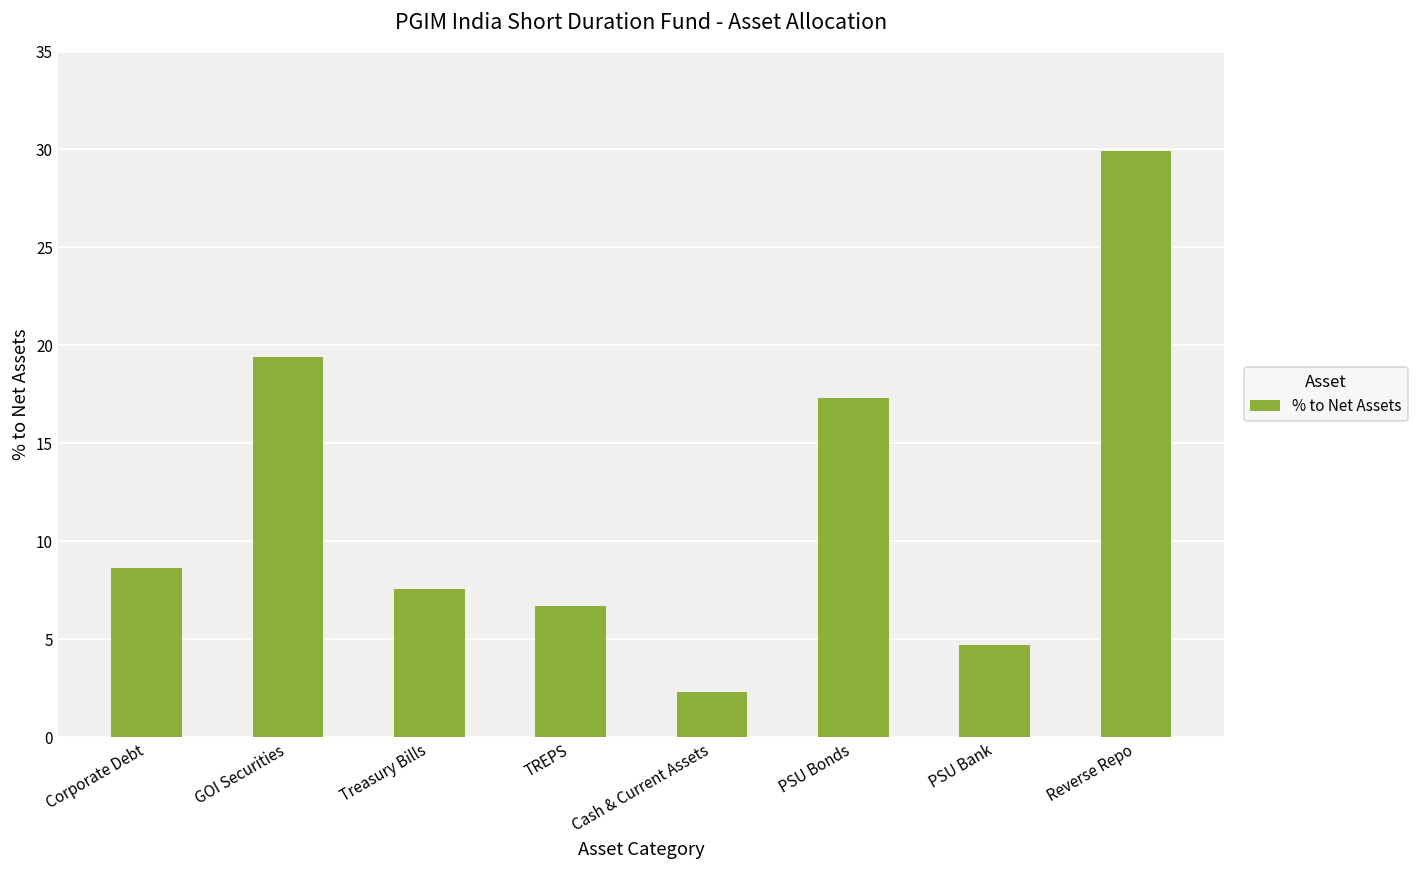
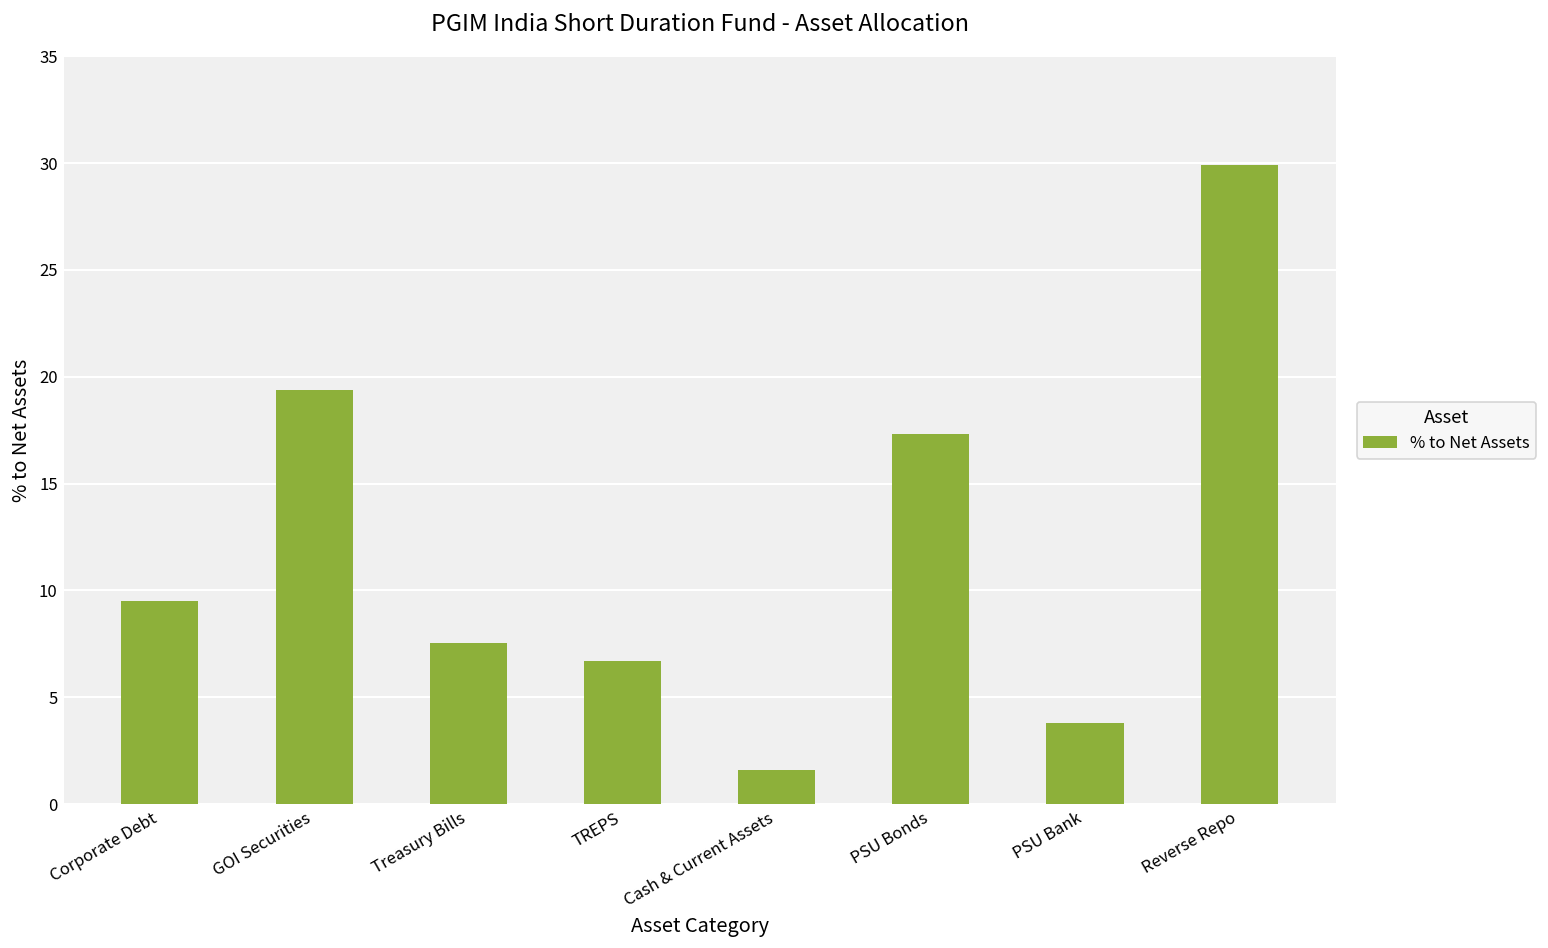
Corporate Debt: 8.6 -> 9.5
Cash & Current Assets: 2.3 -> 1.6
PSU Bank: 4.7 -> 3.8
